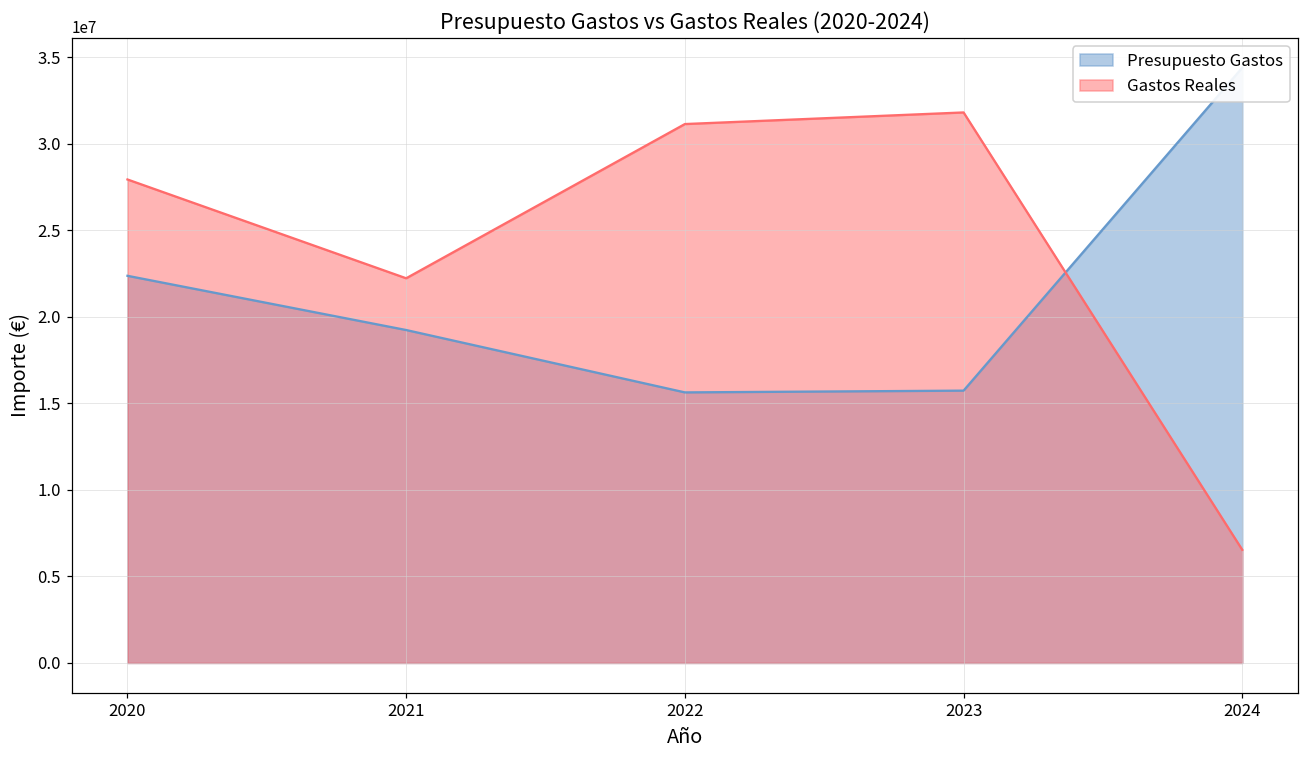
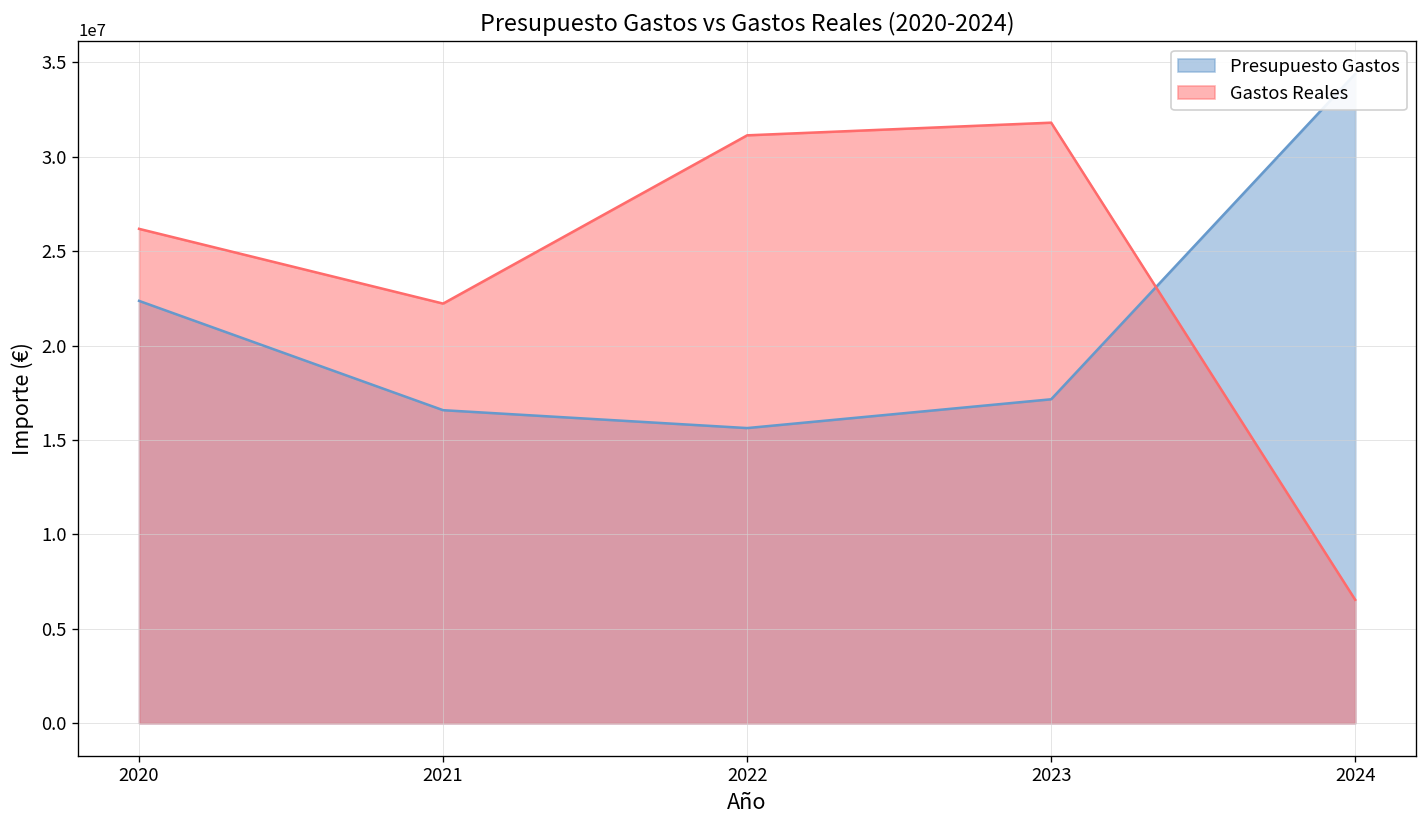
Gastos Reales, 2020: 27900000 -> 26200000
Presupuesto Gastos, 2021: 19200000 -> 16600000
Presupuesto Gastos, 2023: 15700000 -> 17200000
